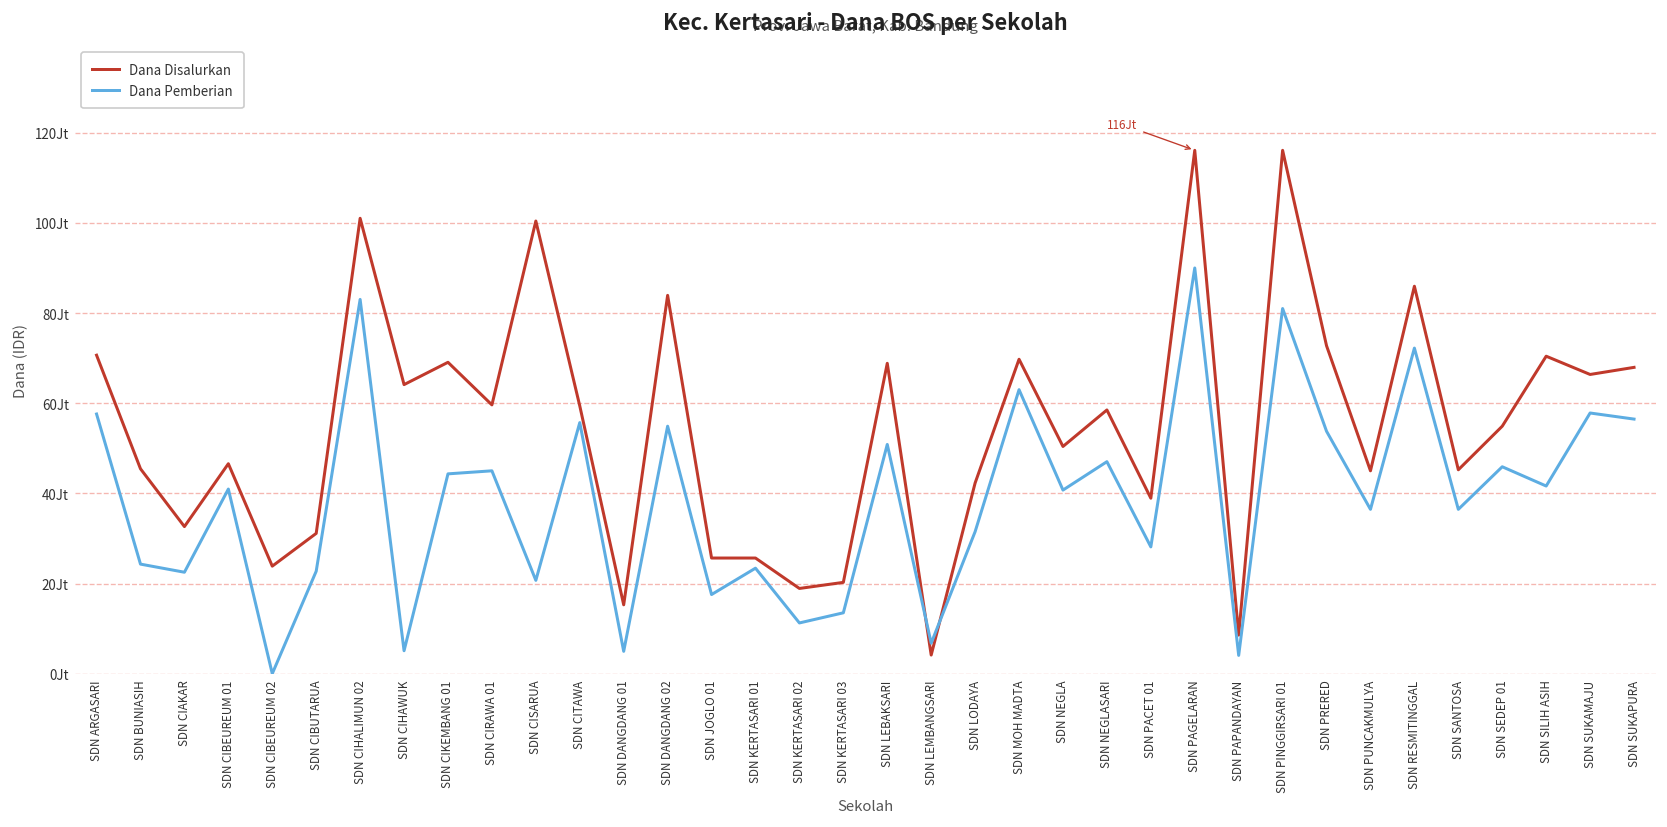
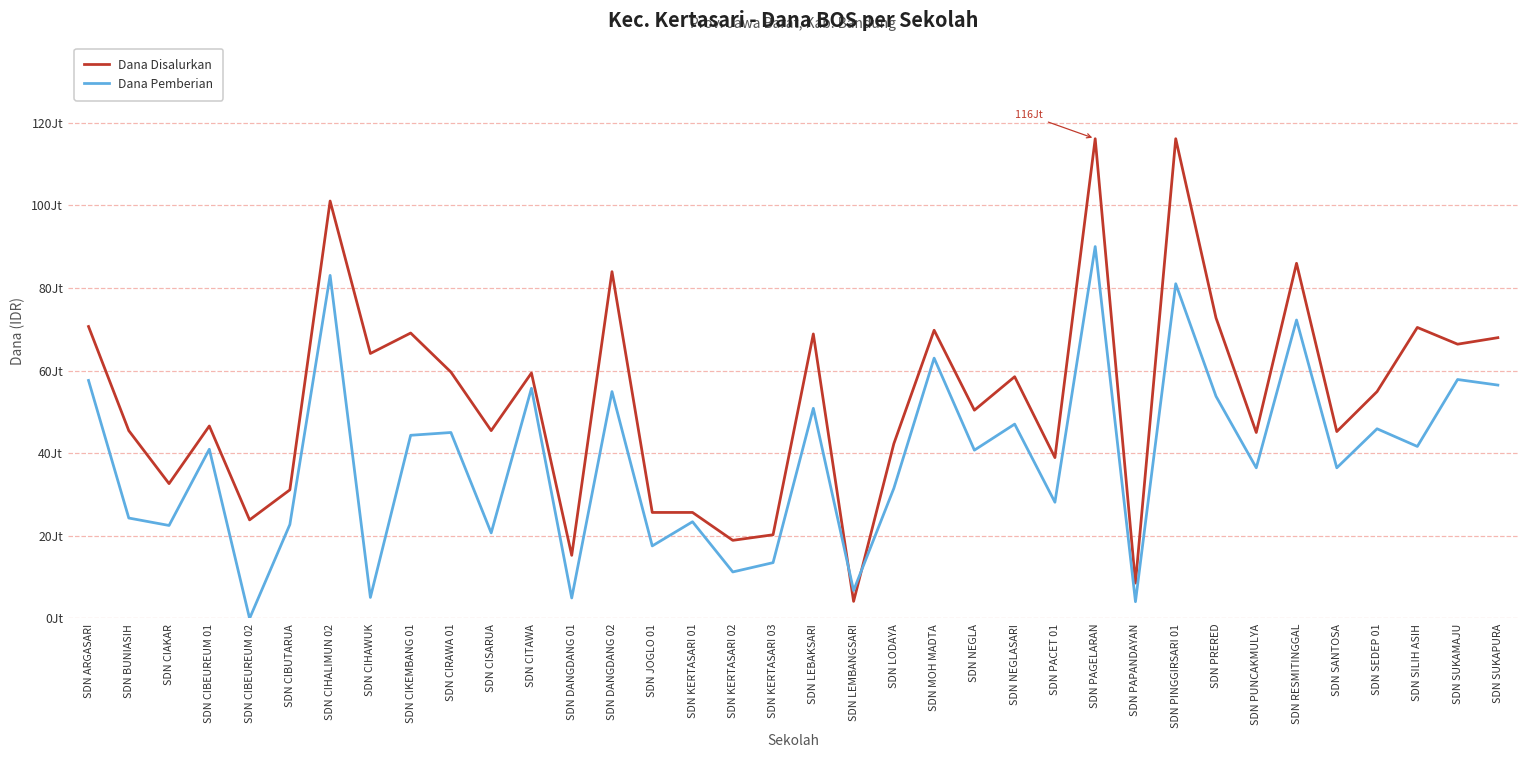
Dana Disalurkan, SDN CISARUA: 100Jt -> 45Jt
